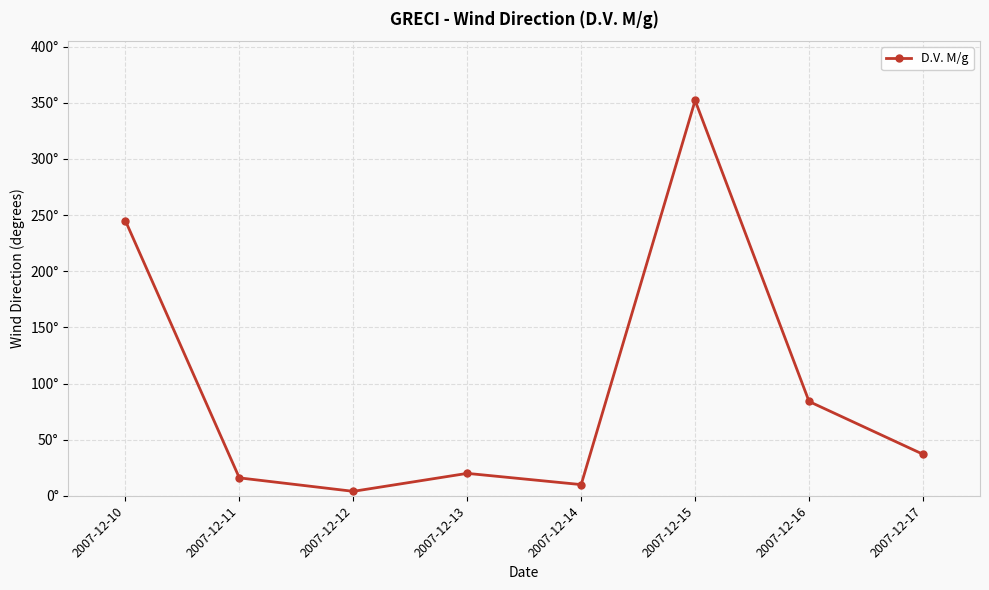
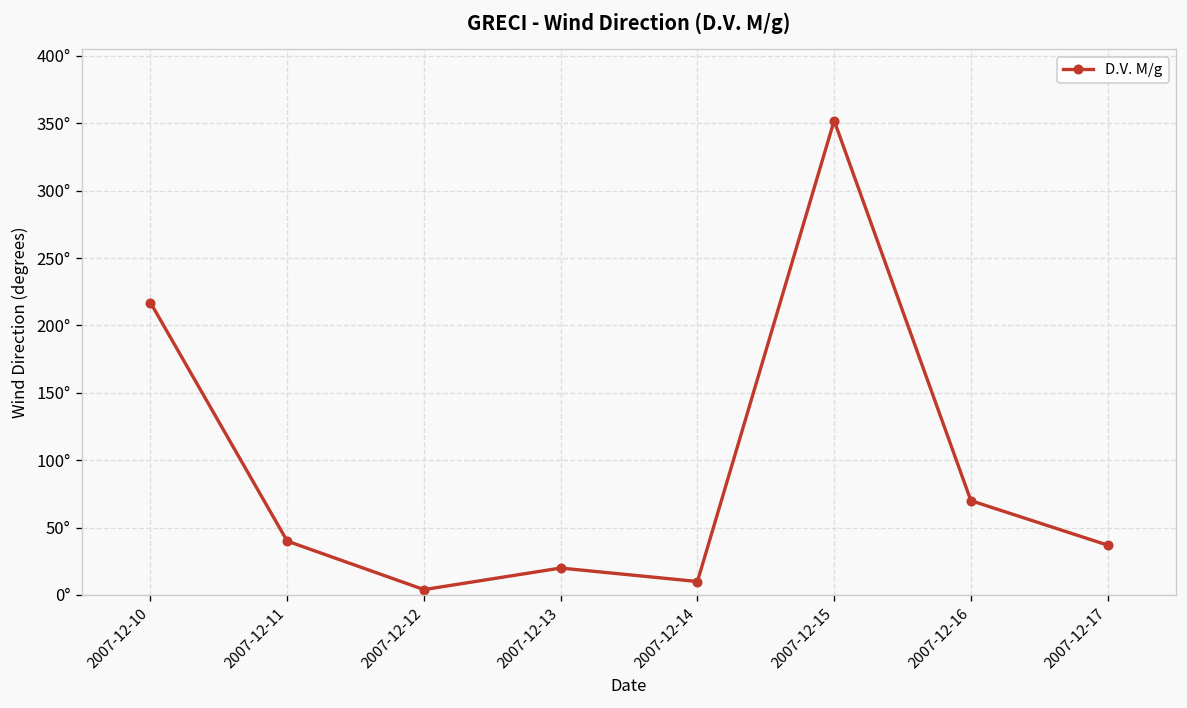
2007-12-10: 245° -> 217°
2007-12-11: 16° -> 40°
2007-12-16: 84° -> 70°
